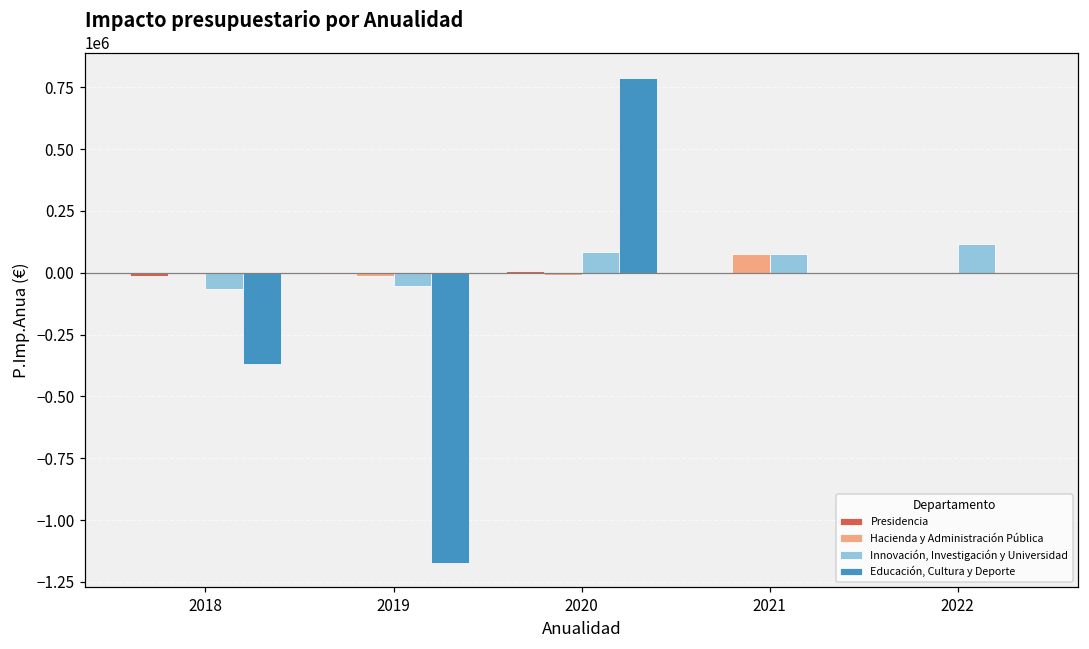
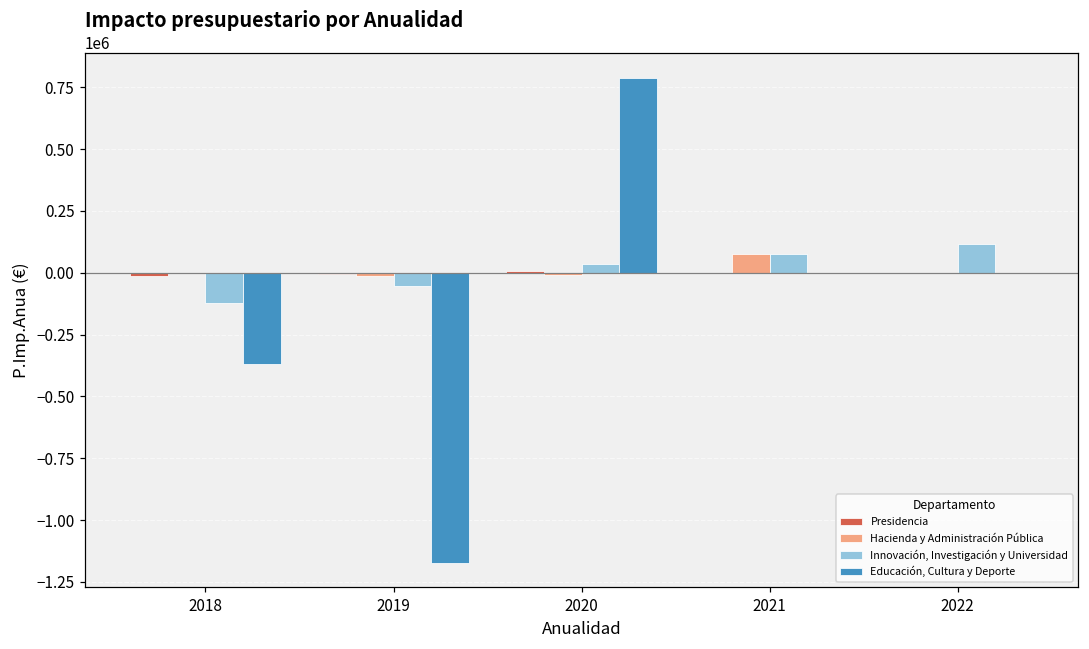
Innovación, Investigación y Universidad, 2018: -60000 -> -120000
Innovación, Investigación y Universidad, 2020: 80000 -> 40000
